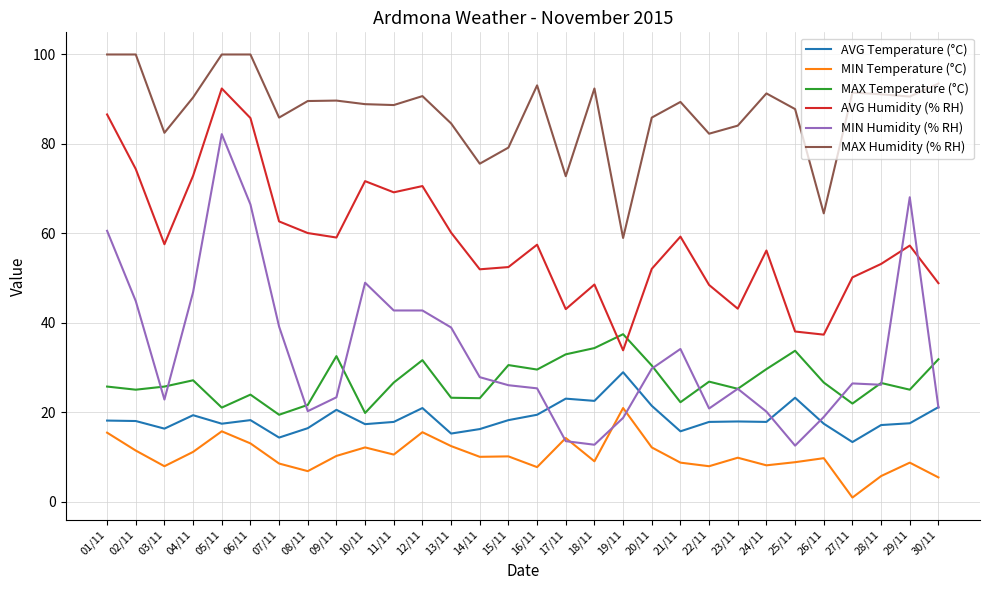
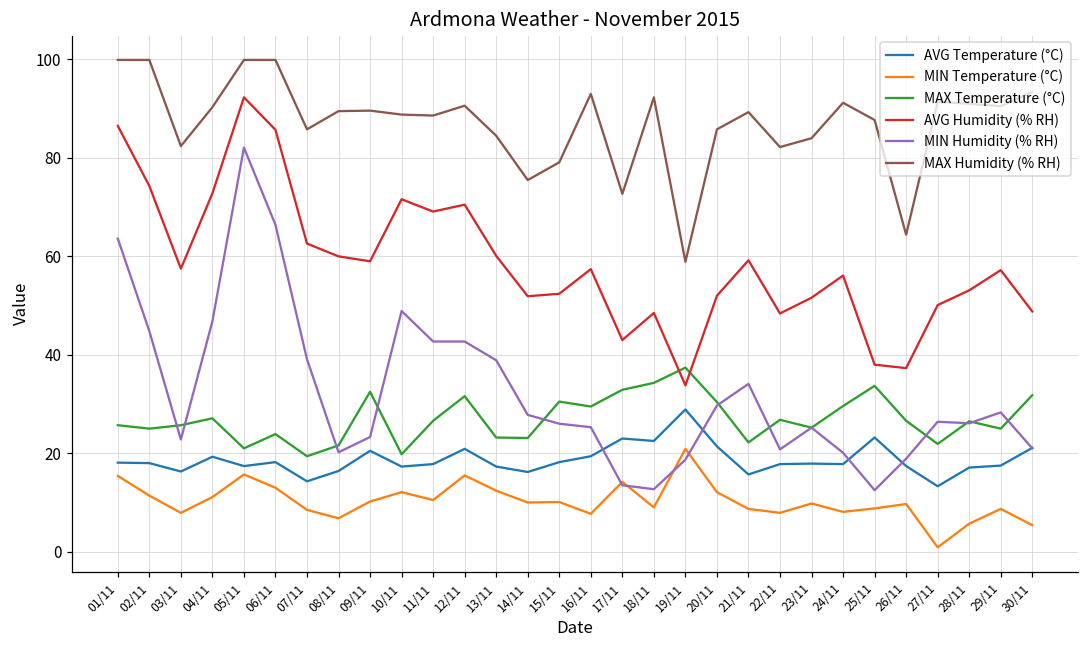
MIN Humidity (% RH), 01/11: 61 -> 64
AVG Temperature (°C), 13/11: 15 -> 17
AVG Humidity (% RH), 23/11: 43 -> 52
MIN Humidity (% RH), 29/11: 68 -> 28
